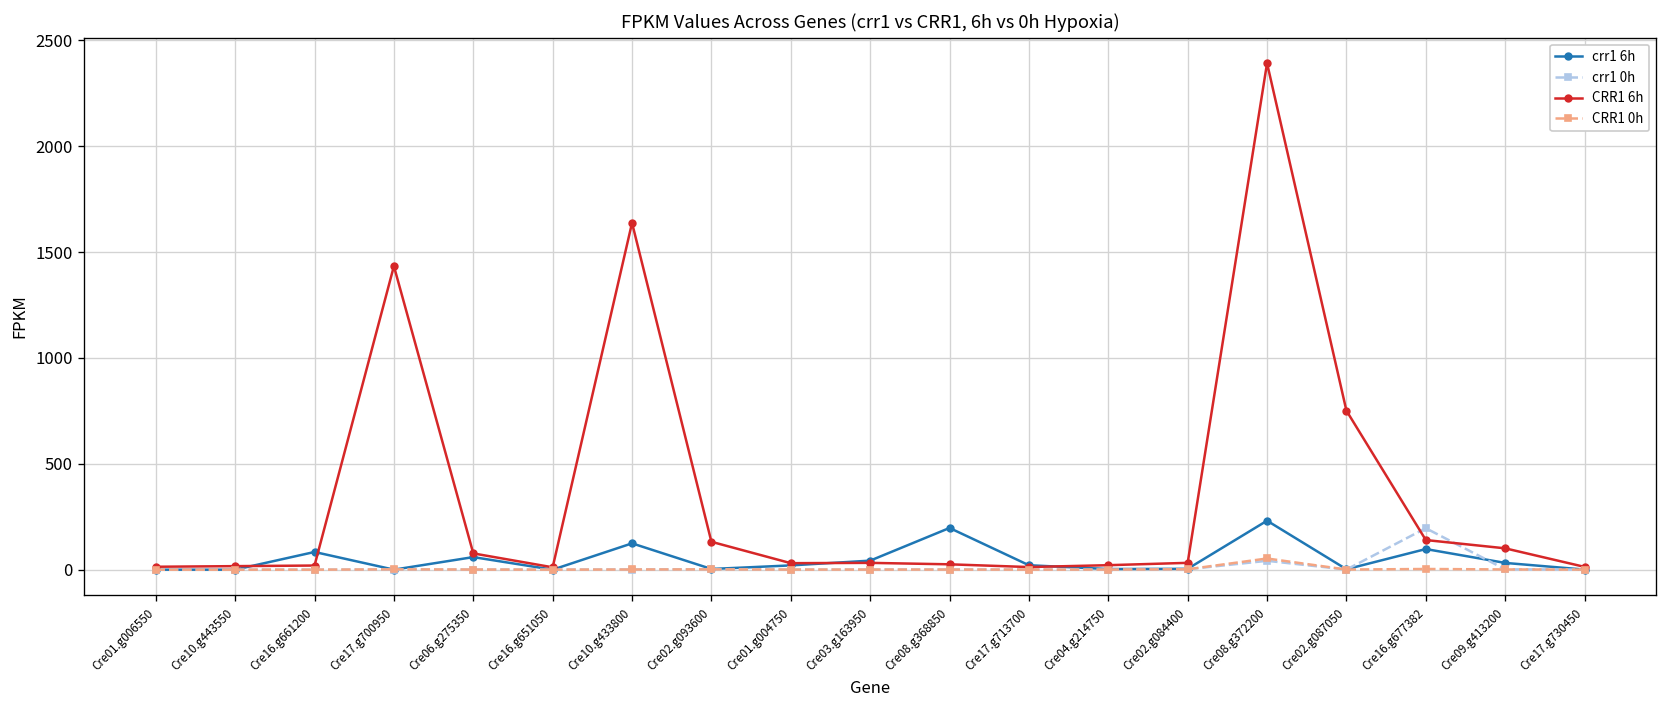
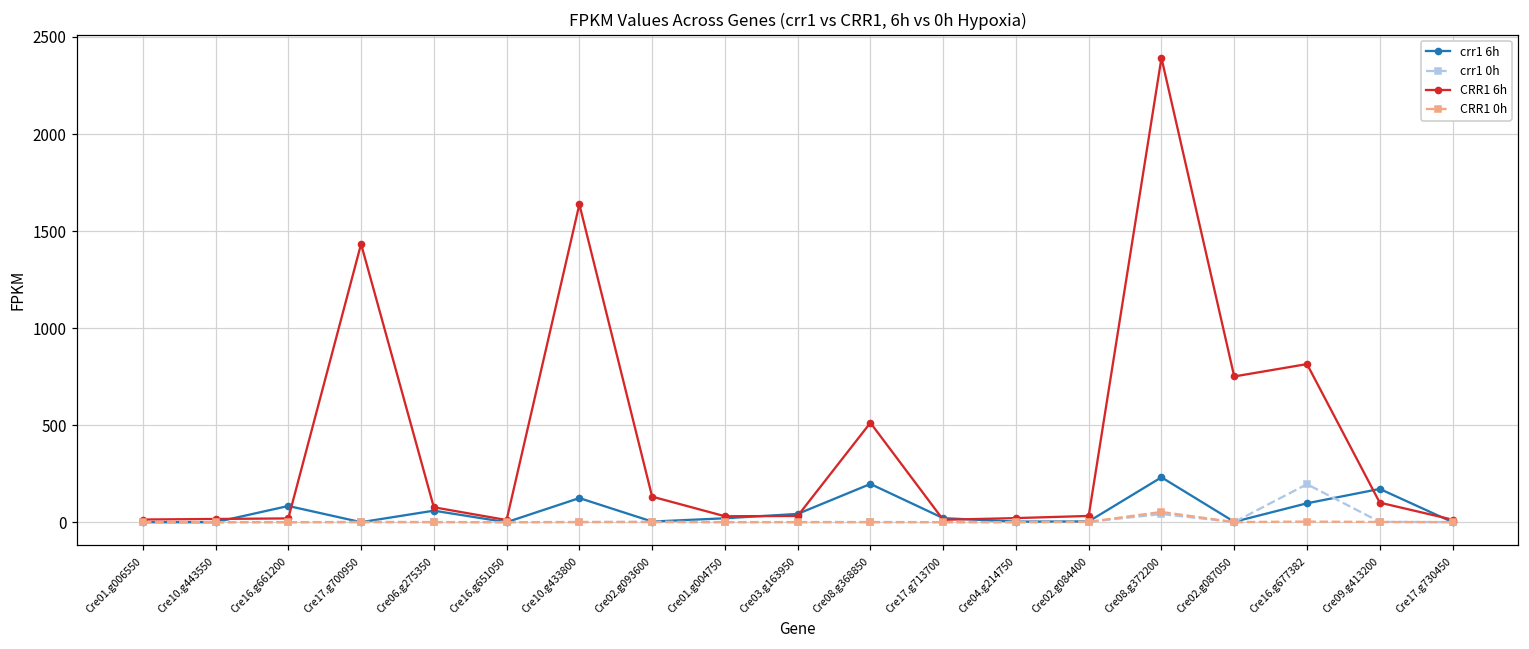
CRR1 6h, Cre08.g368850: 30 -> 510
CRR1 6h, Cre16.g677382: 140 -> 810
crr1 6h, Cre09.g413200: 30 -> 170
